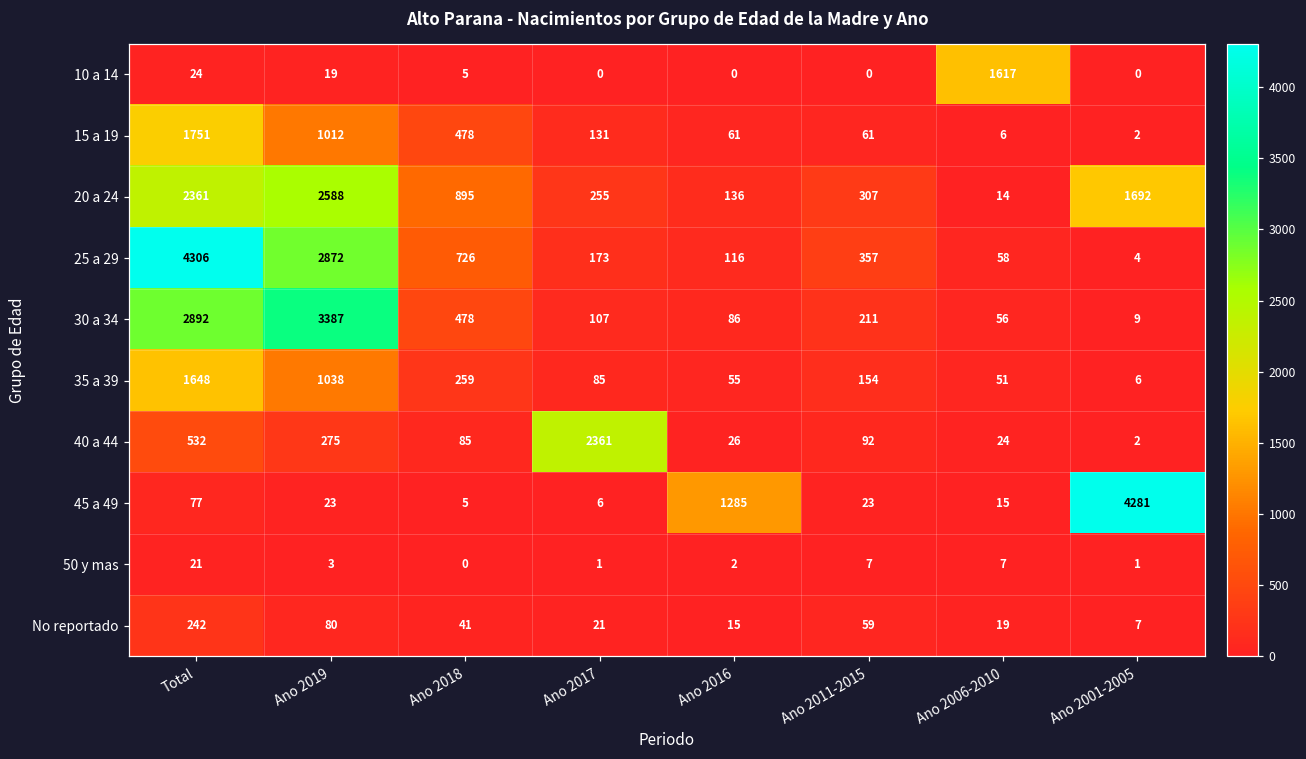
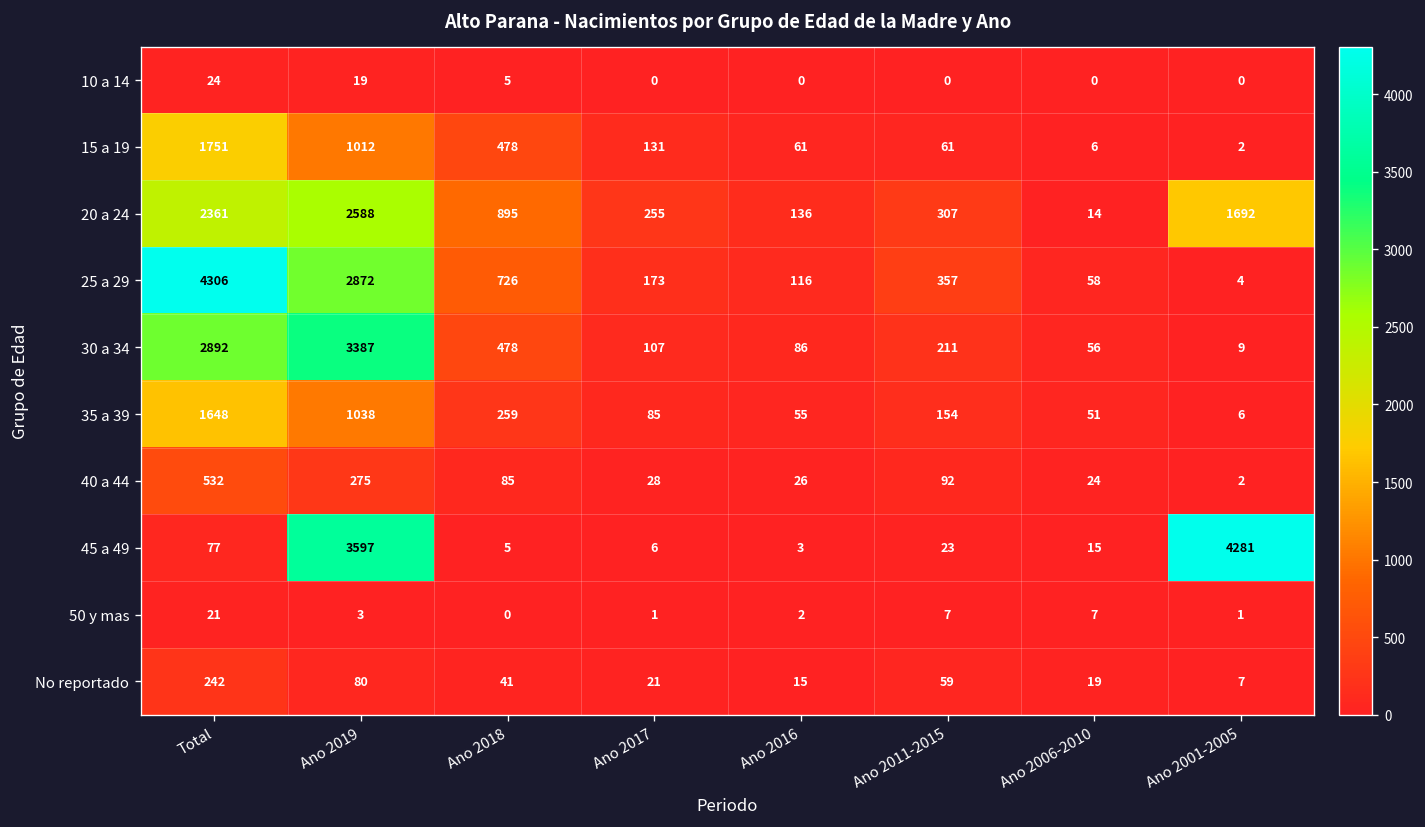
10 a 14, Ano 2006-2010: 1617 -> 0
40 a 44, Ano 2017: 2361 -> 28
45 a 49, Ano 2019: 23 -> 3597
45 a 49, Ano 2016: 1285 -> 3
